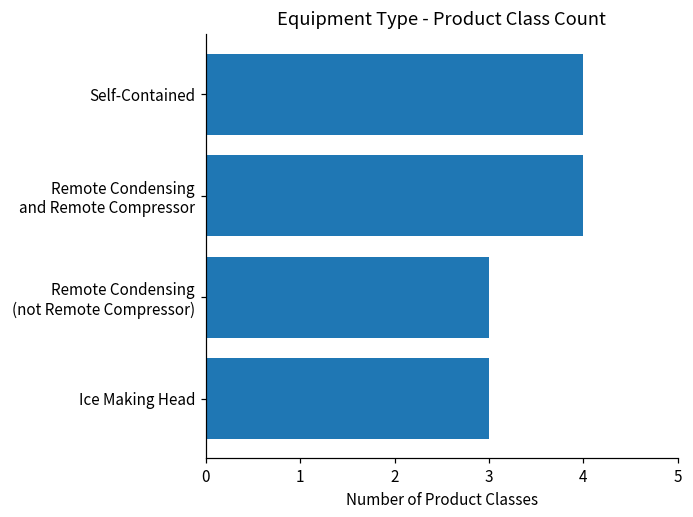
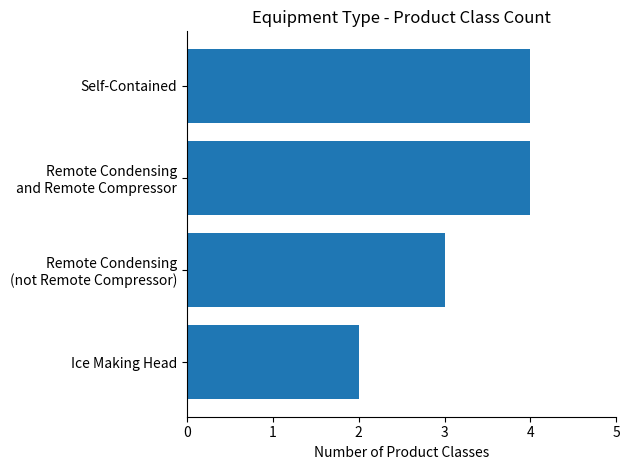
Ice Making Head: 3 -> 2
